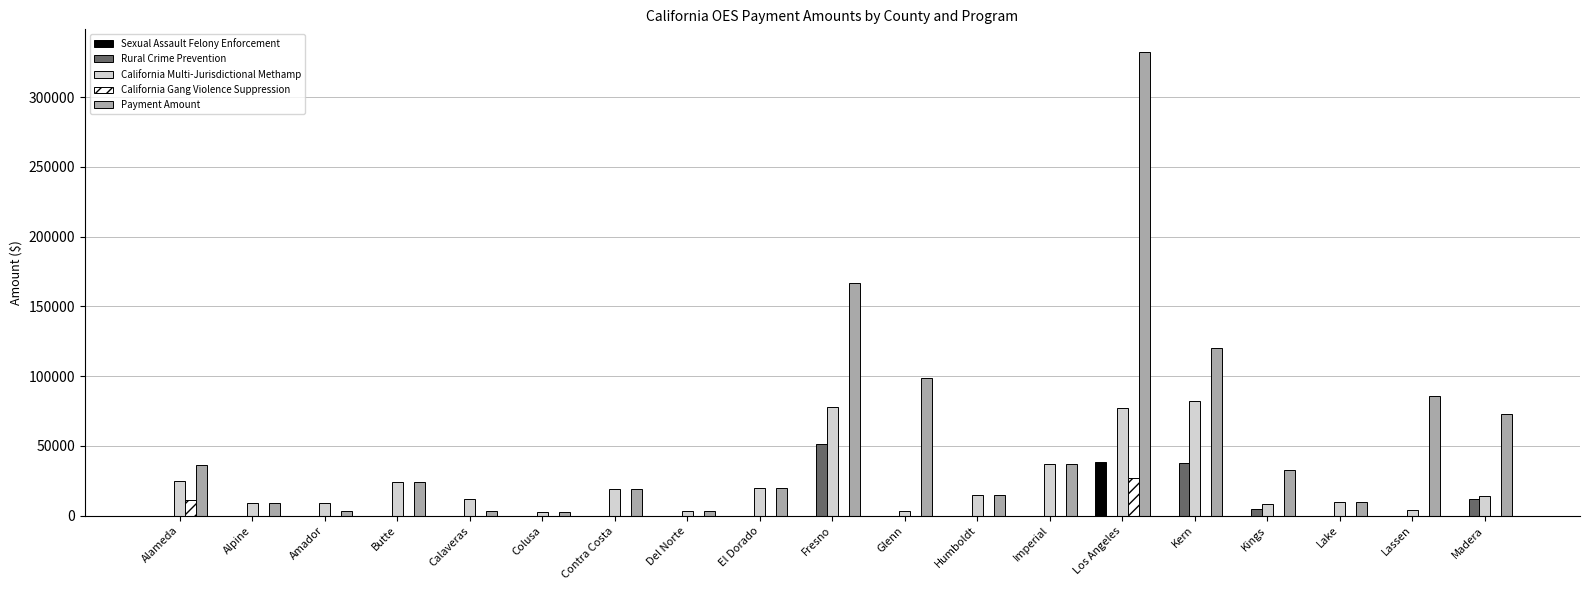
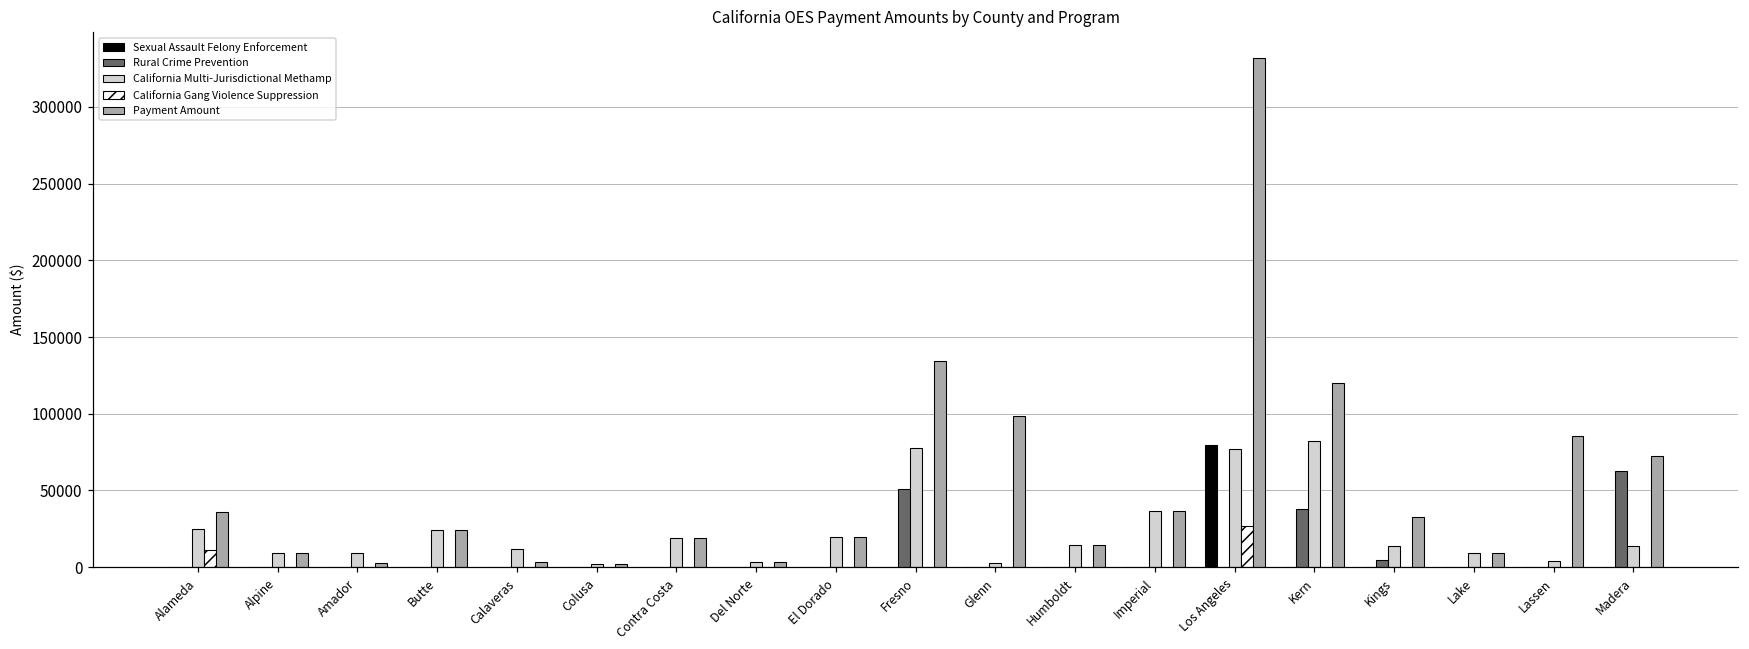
Payment Amount, Fresno: 167000 -> 135000
Sexual Assault Felony Enforcement, Los Angeles: 38000 -> 80000
California Multi-Jurisdictional Methamp, Kings: 8000 -> 14000
Rural Crime Prevention, Madera: 12000 -> 62000
